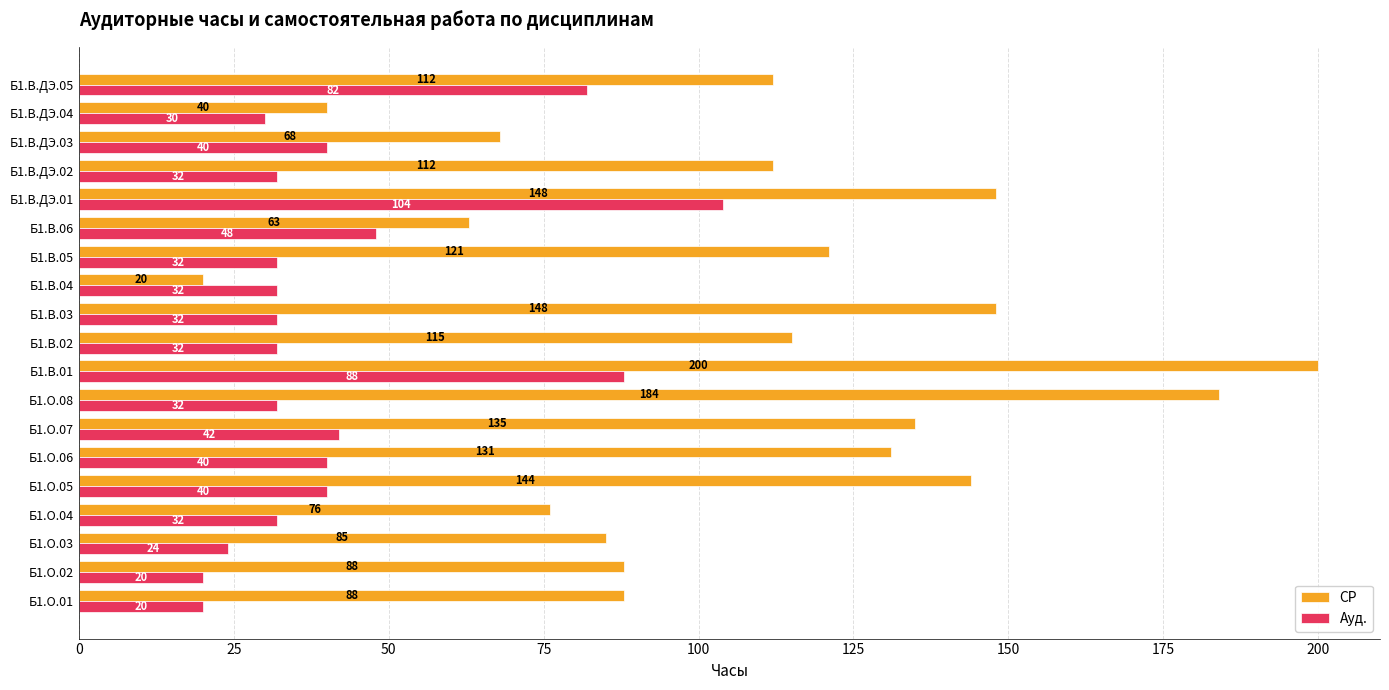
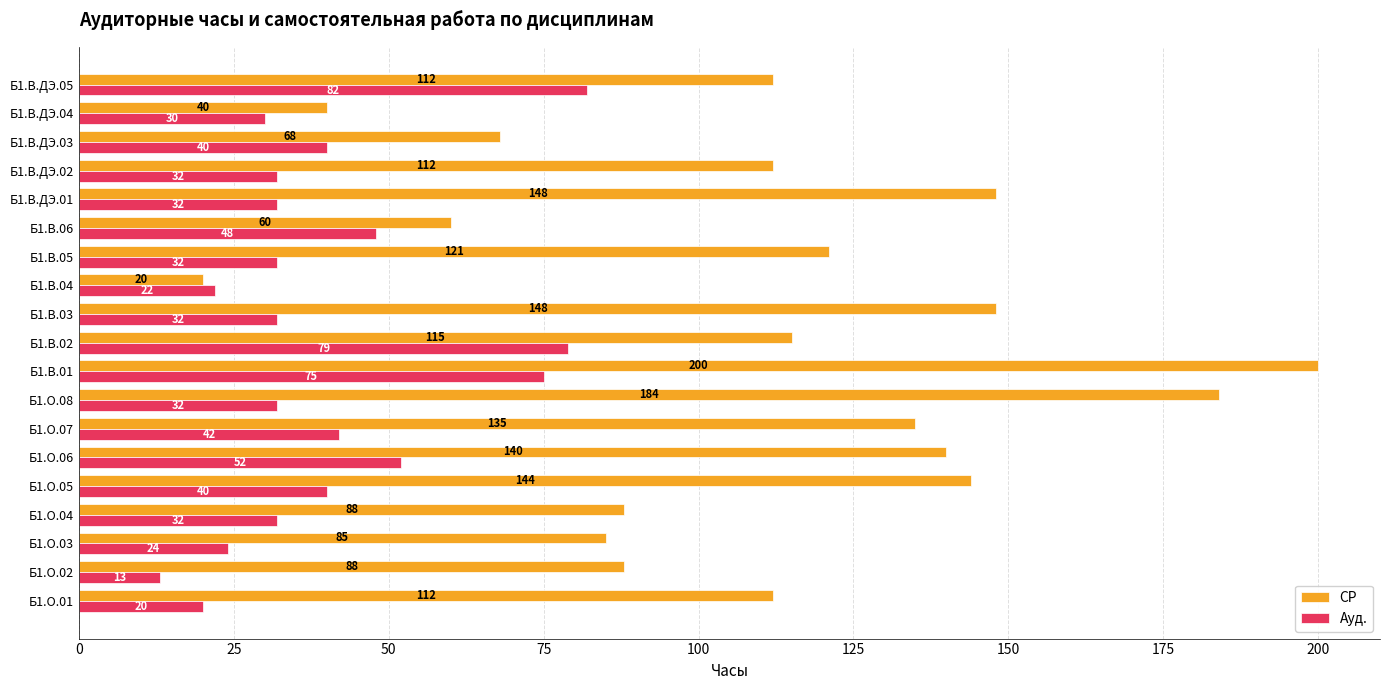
Ауд., Б1.В.ДЭ.01: 104 -> 32
СР, Б1.В.06: 63 -> 60
Ауд., Б1.В.04: 32 -> 22
Ауд., Б1.В.02: 32 -> 79
Ауд., Б1.В.01: 88 -> 75
СР, Б1.О.06: 131 -> 140
Ауд., Б1.О.06: 40 -> 52
СР, Б1.О.04: 76 -> 88
Ауд., Б1.О.02: 20 -> 13
СР, Б1.О.01: 88 -> 112
